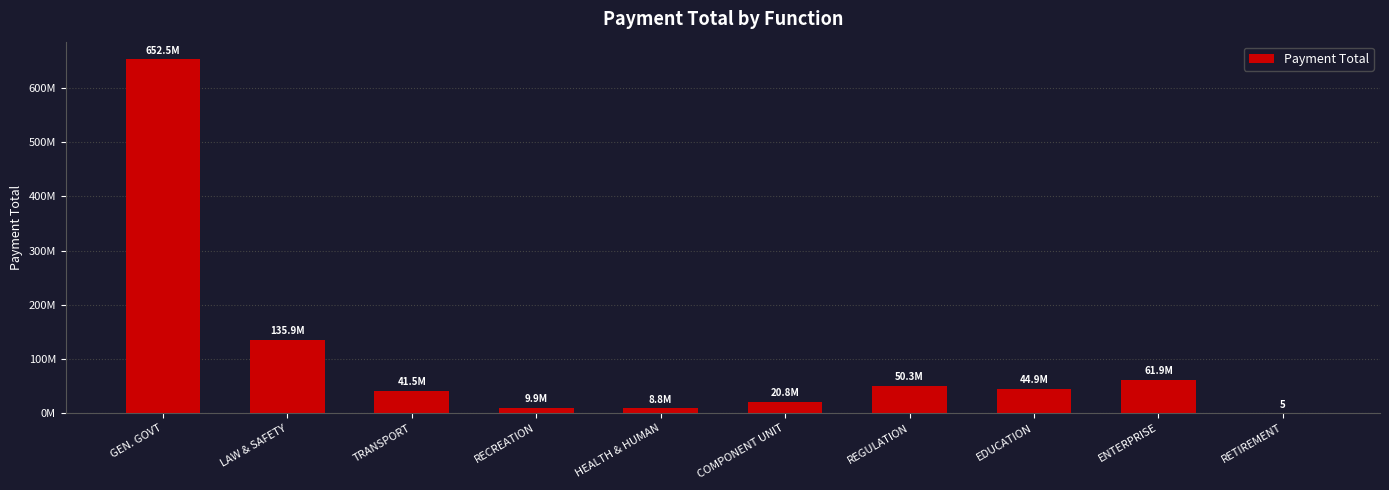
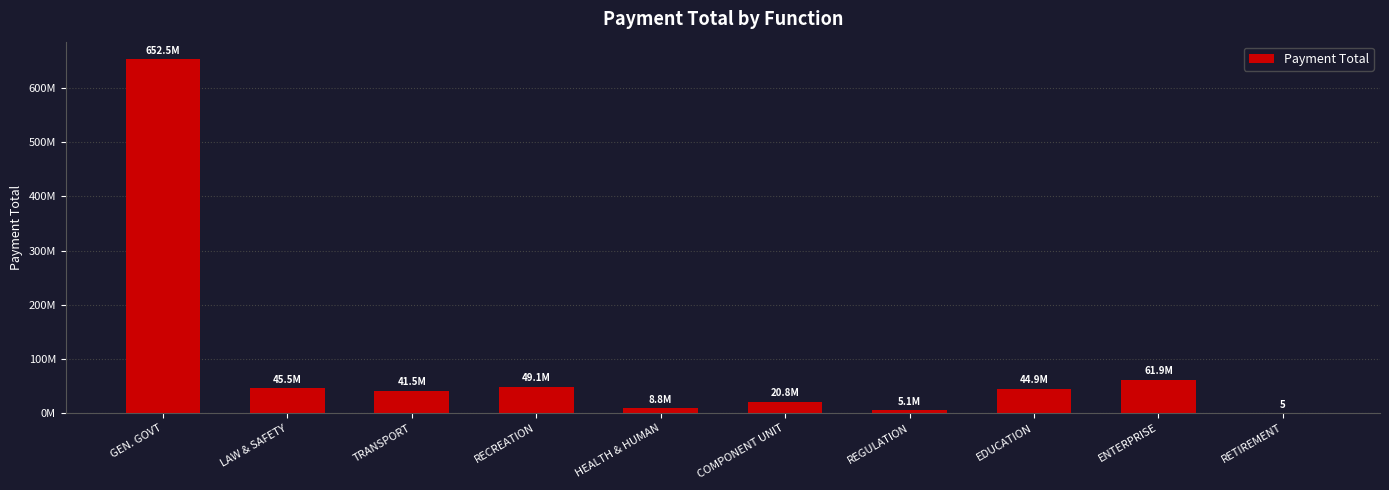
LAW & SAFETY: 135.9M -> 45.5M
RECREATION: 9.9M -> 49.1M
REGULATION: 50.3M -> 5.1M
